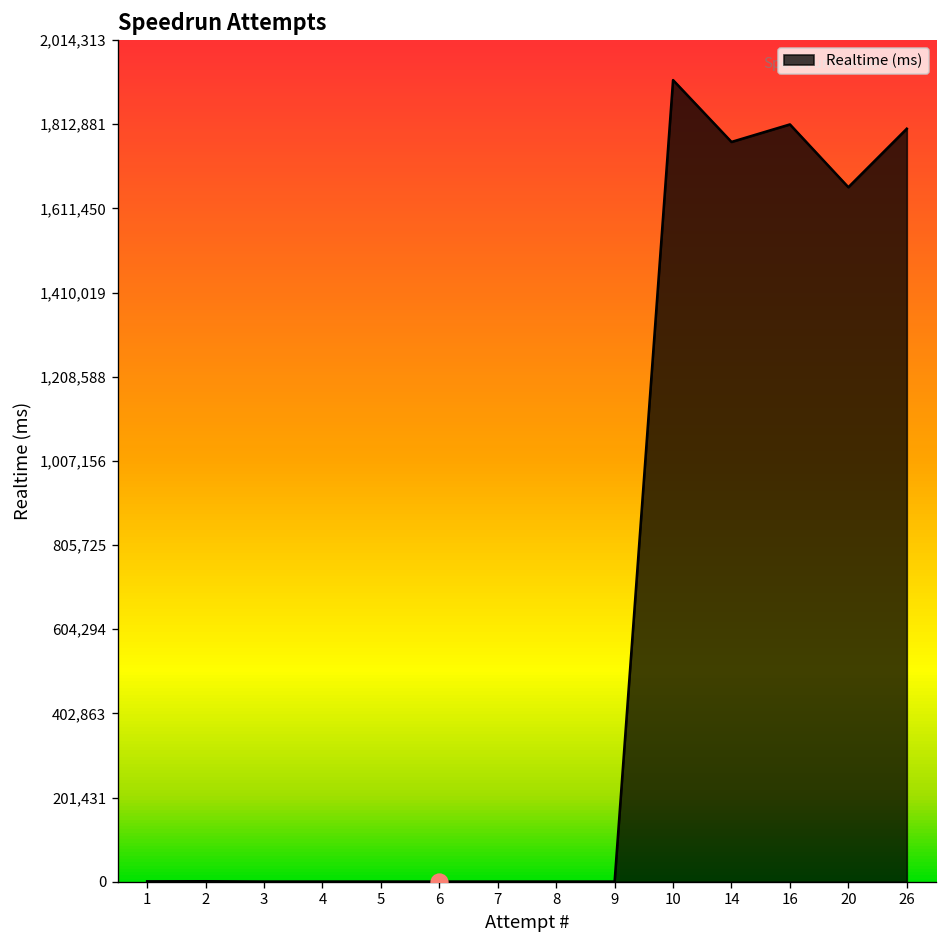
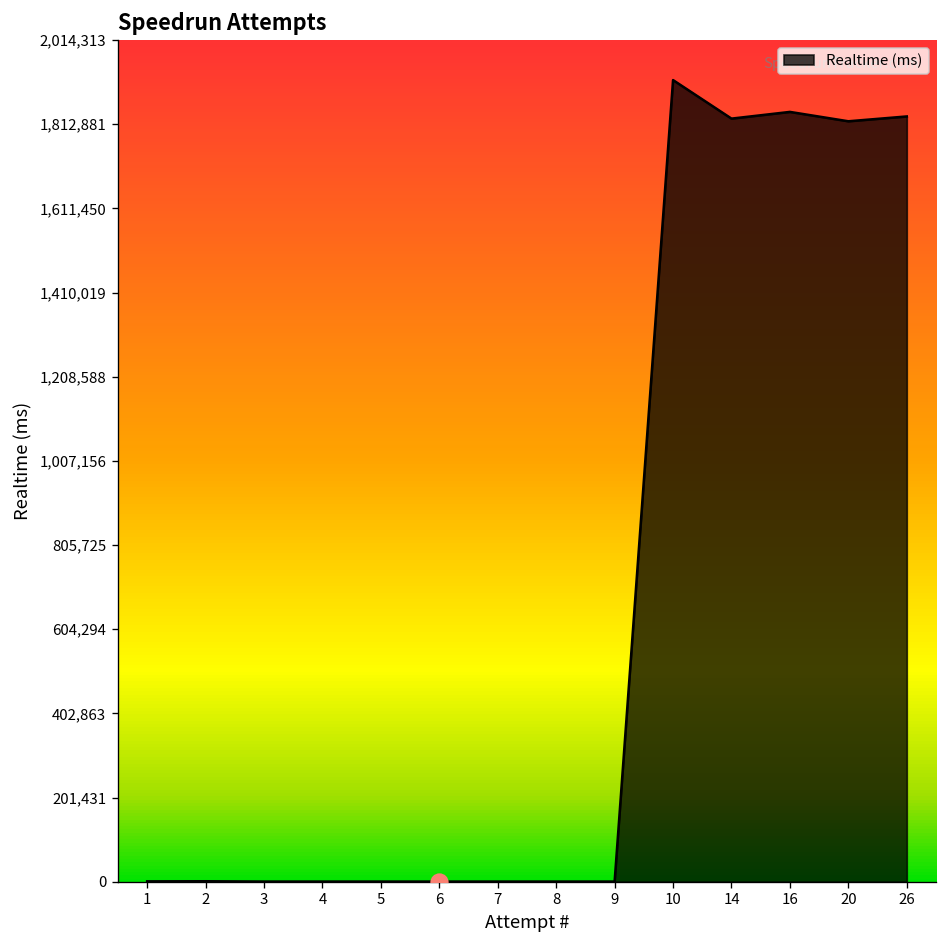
Realtime (ms), 14: 1,770,000 -> 1,830,000
Realtime (ms), 16: 1,810,000 -> 1,840,000
Realtime (ms), 20: 1,660,000 -> 1,820,000
Realtime (ms), 26: 1,800,000 -> 1,830,000
